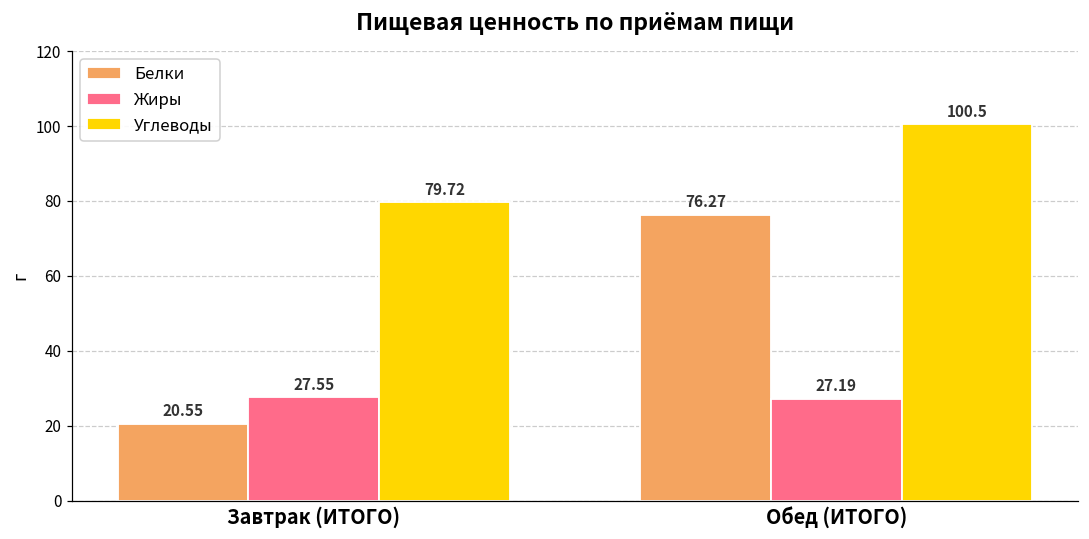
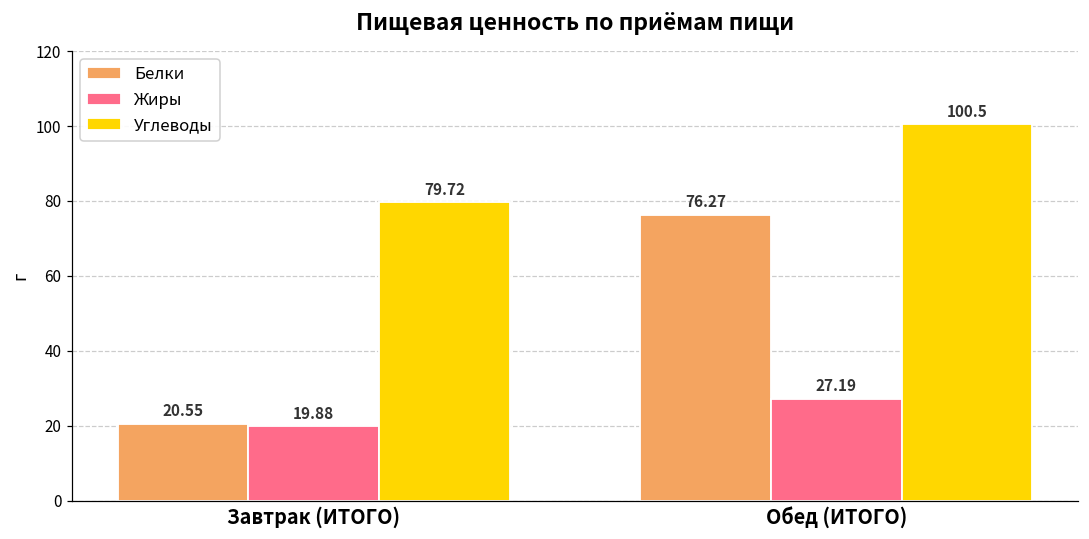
Жиры, Завтрак (ИТОГО): 27.55 -> 19.88
